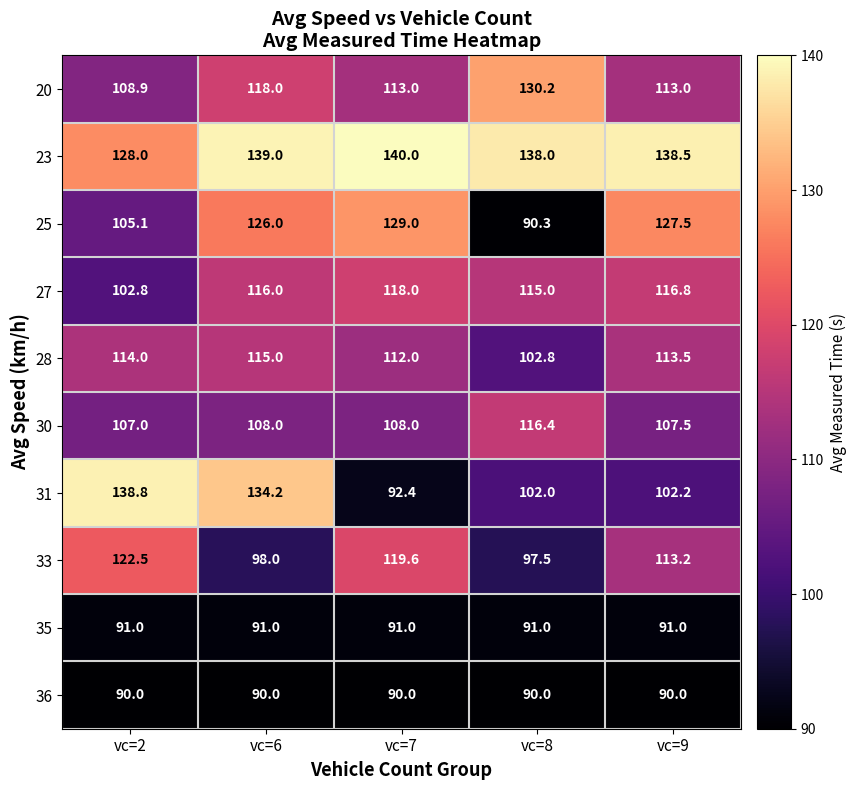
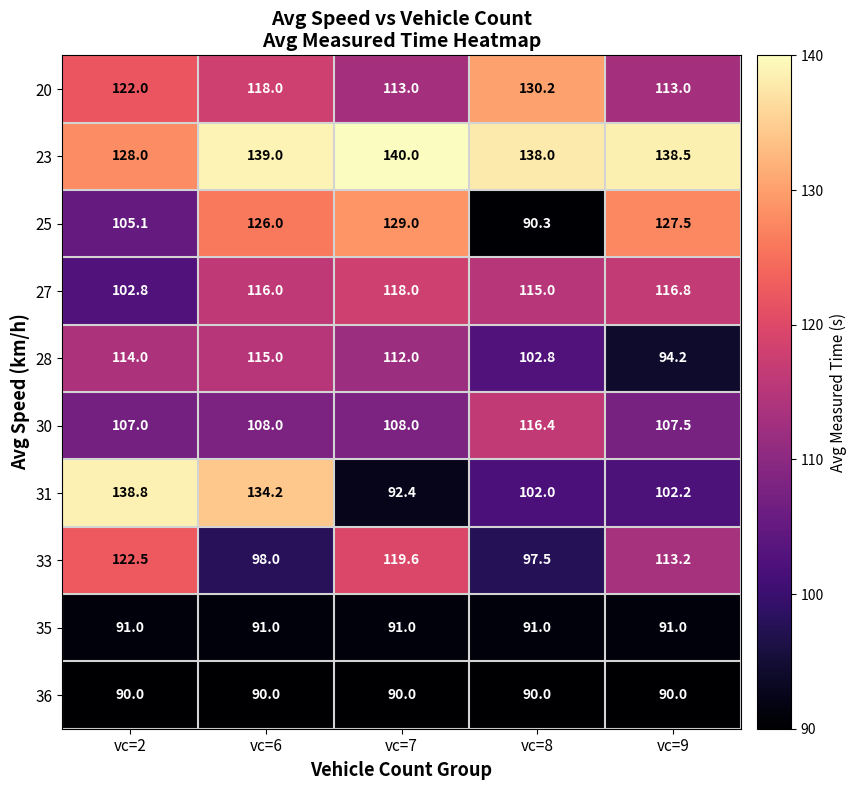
20, vc=2: 108.9 -> 122.0
28, vc=9: 113.5 -> 94.2
